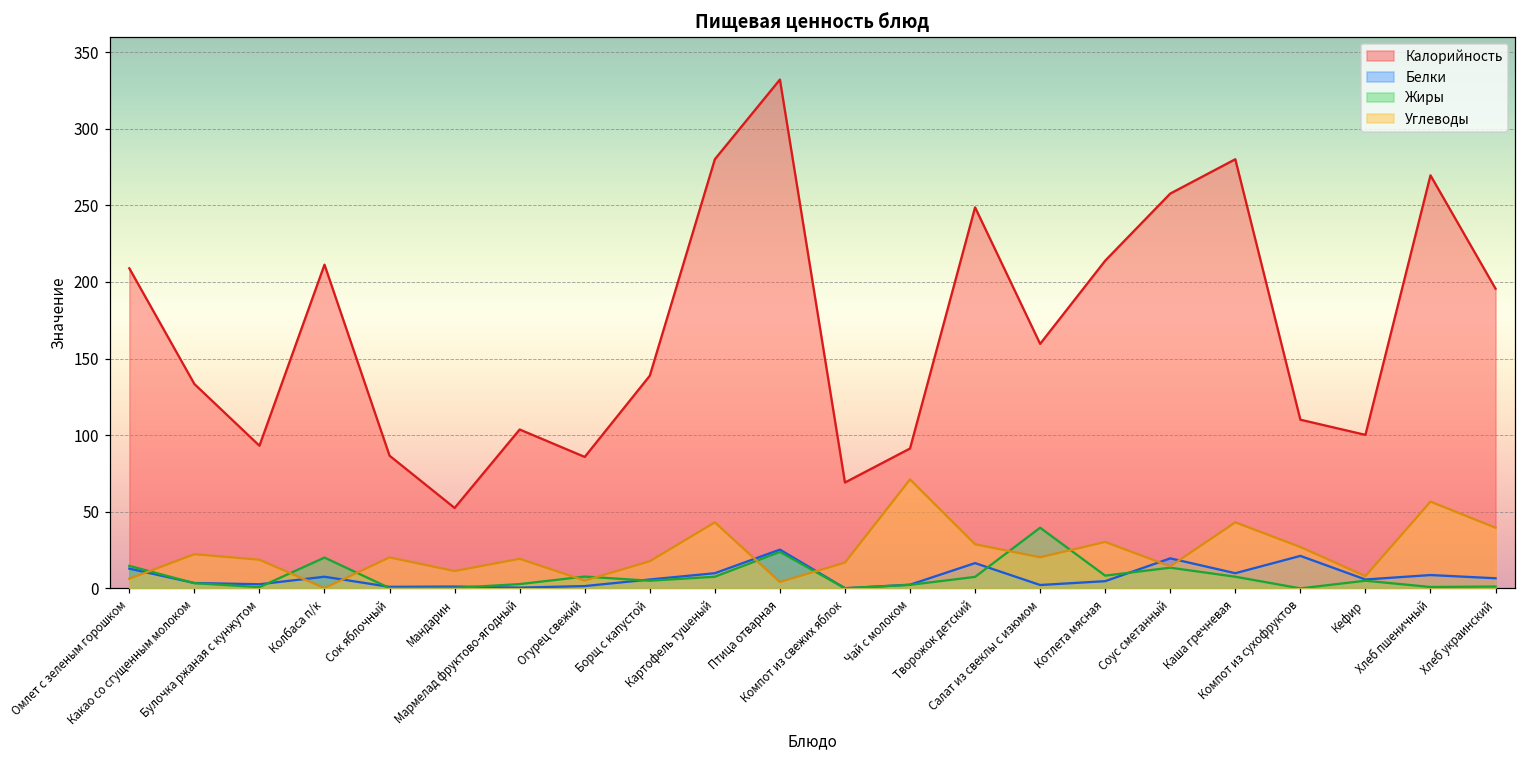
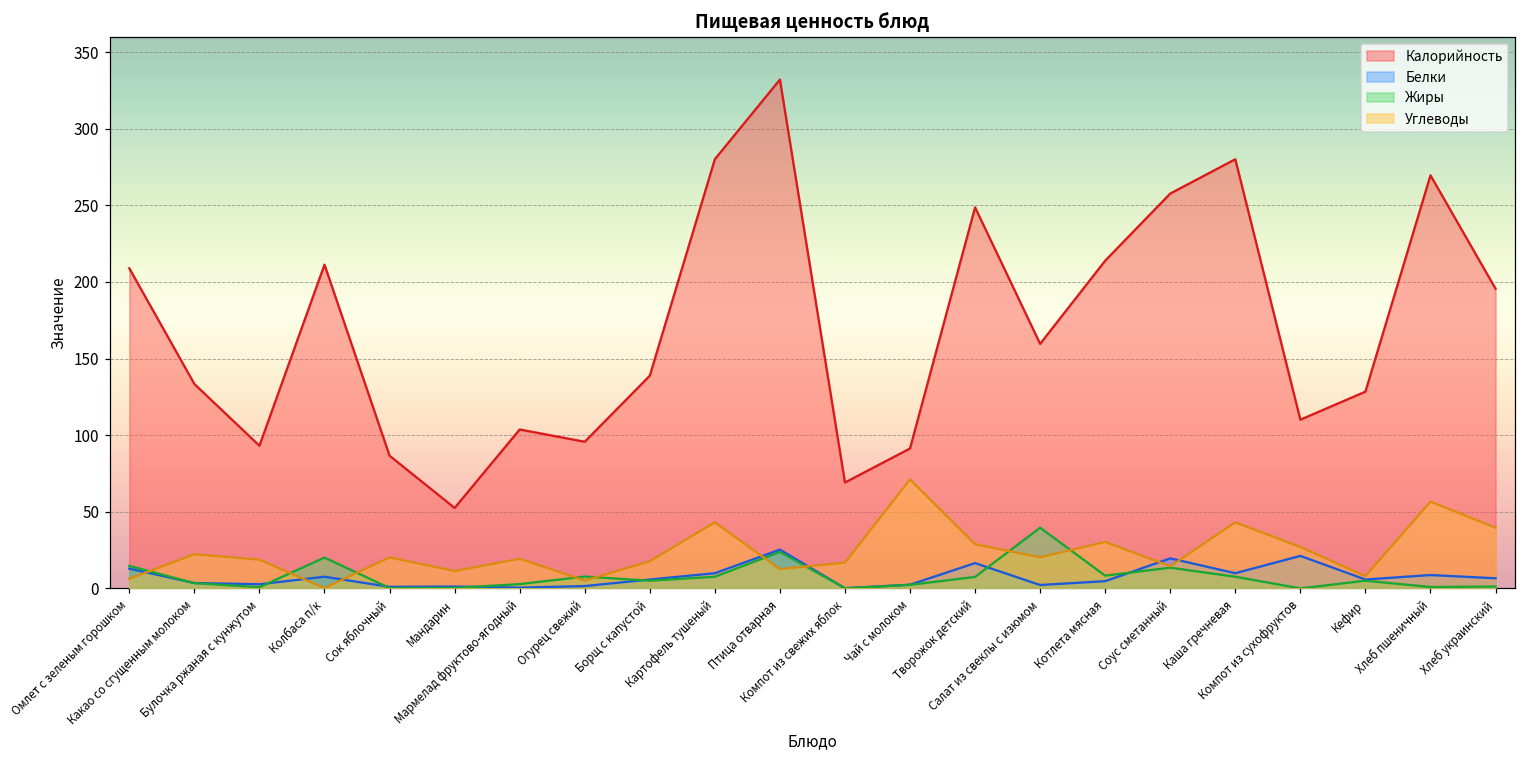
Калорийность, Огурец свежий: 86 -> 96
Углеводы, Птица отварная: 4 -> 13
Калорийность, Кефир: 100 -> 128
